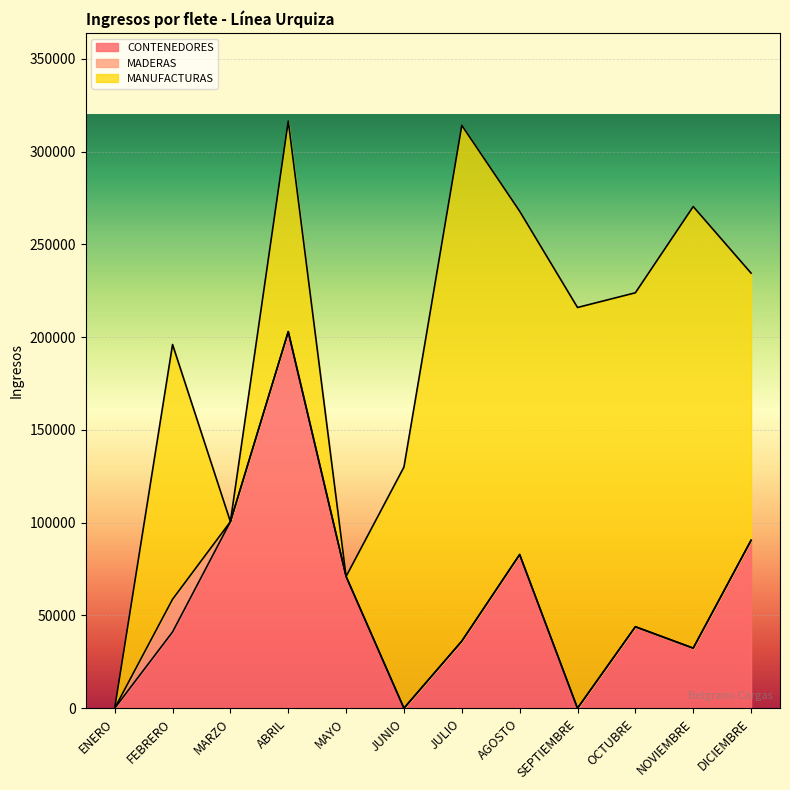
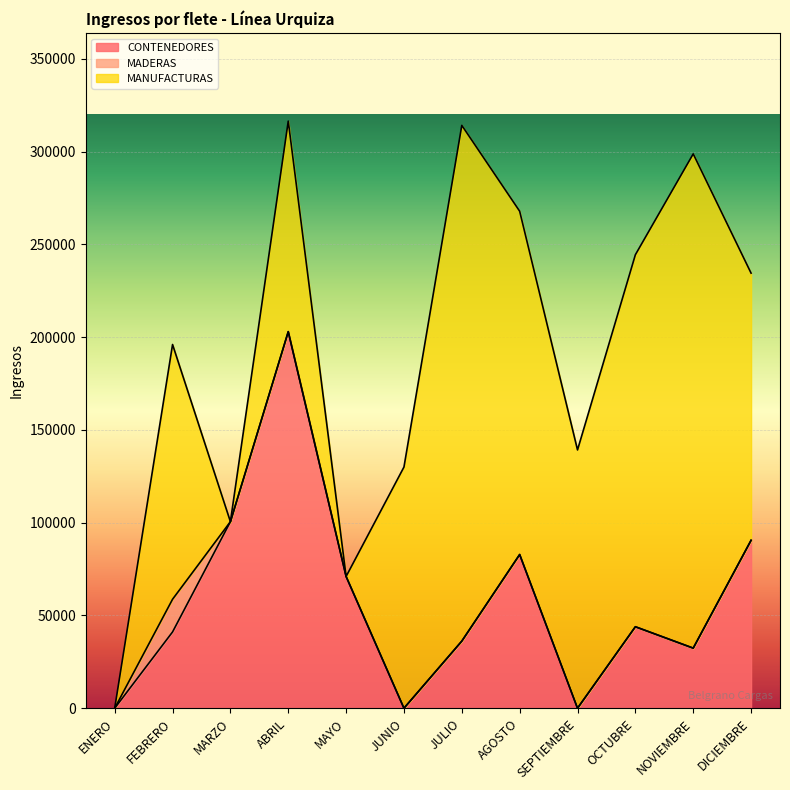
MANUFACTURAS, SEPTIEMBRE: 216000 -> 139000
MANUFACTURAS, OCTUBRE: 180000 -> 201000
MANUFACTURAS, NOVIEMBRE: 238000 -> 266000
